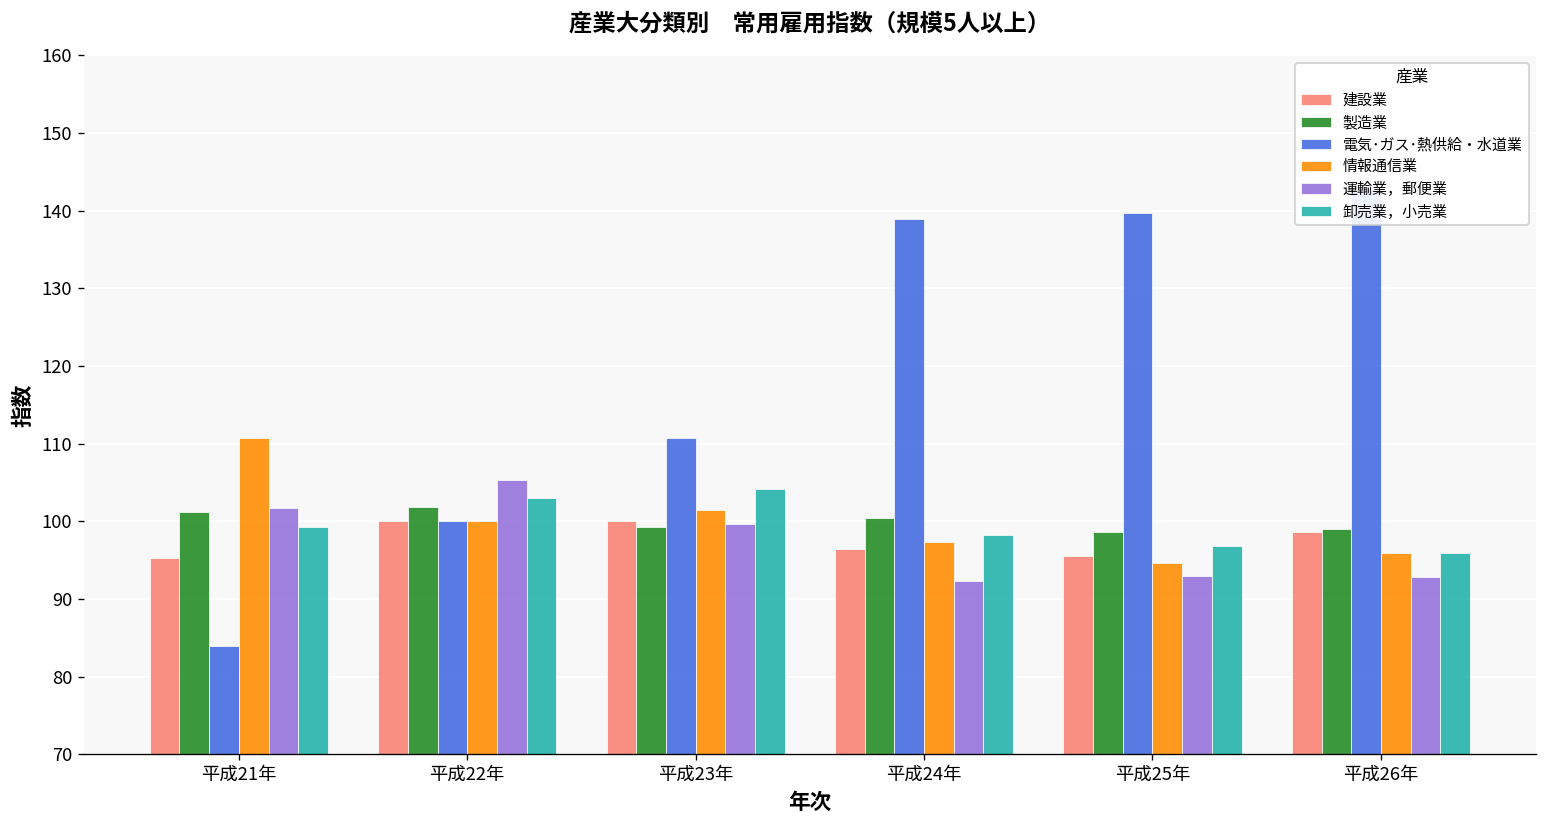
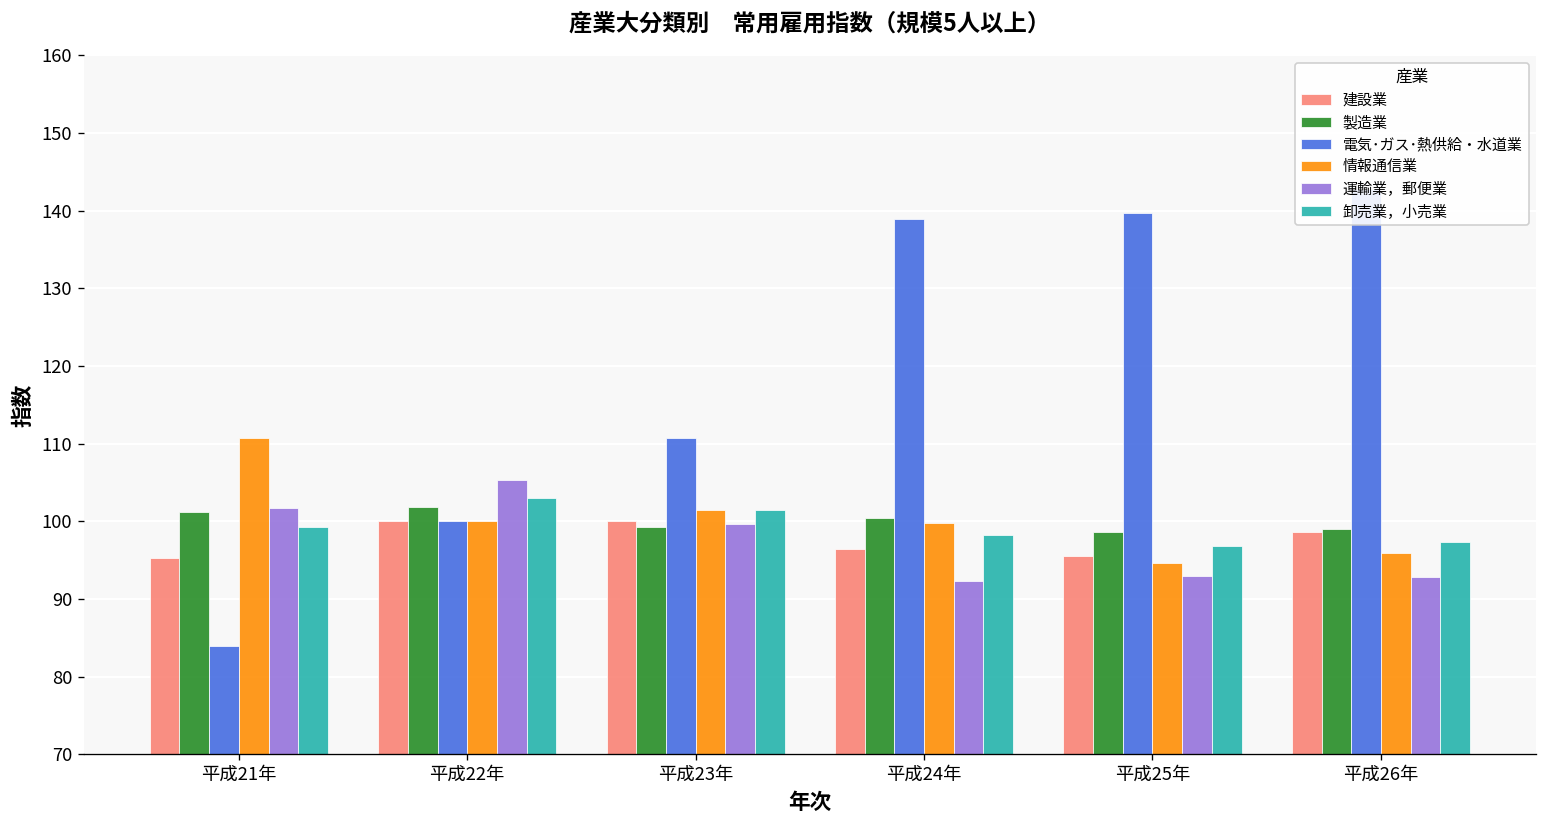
卸売業，小売業, 平成23年: 104 -> 102
情報通信業, 平成24年: 97 -> 100
卸売業，小売業, 平成26年: 96 -> 97
